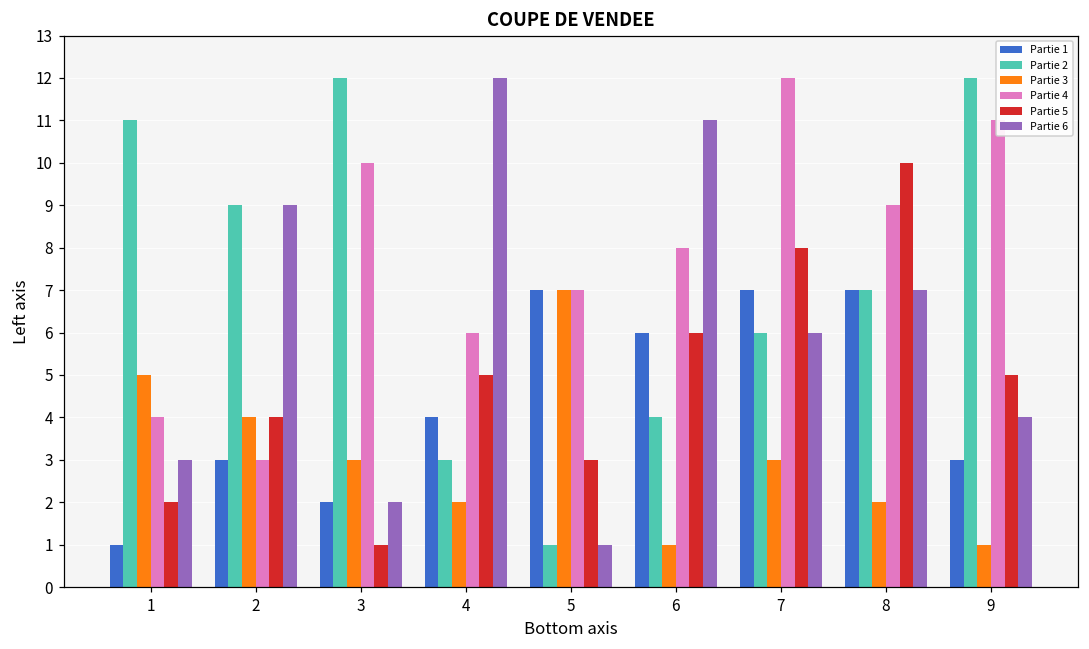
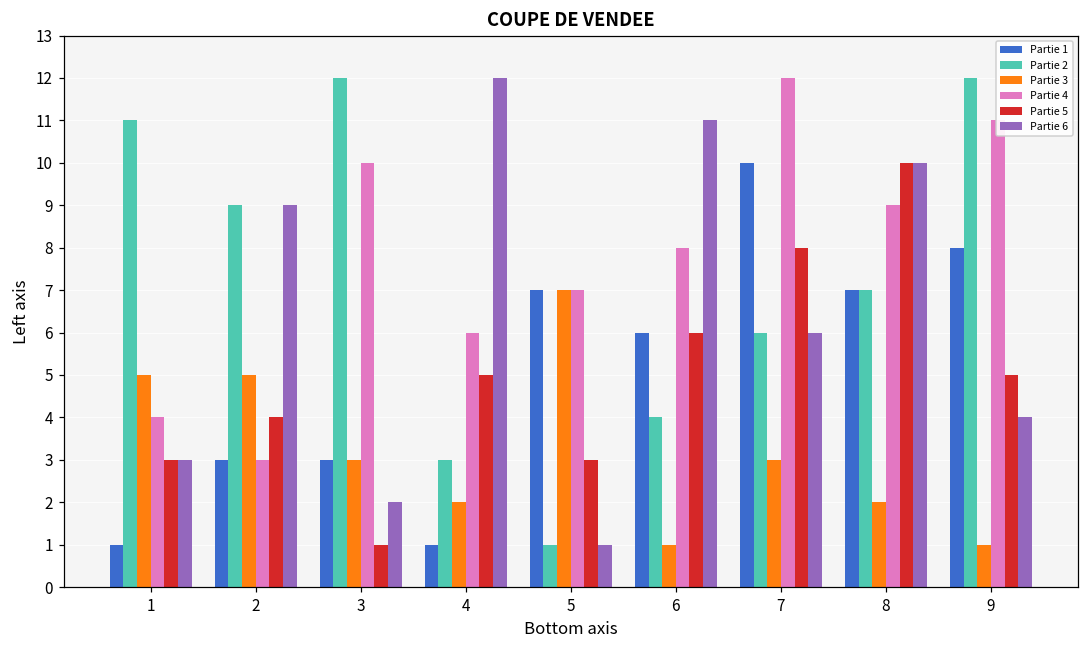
Partie 5, 1: 2 -> 3
Partie 3, 2: 4 -> 5
Partie 1, 3: 2 -> 3
Partie 1, 4: 4 -> 1
Partie 1, 7: 7 -> 10
Partie 6, 8: 7 -> 10
Partie 1, 9: 3 -> 8
